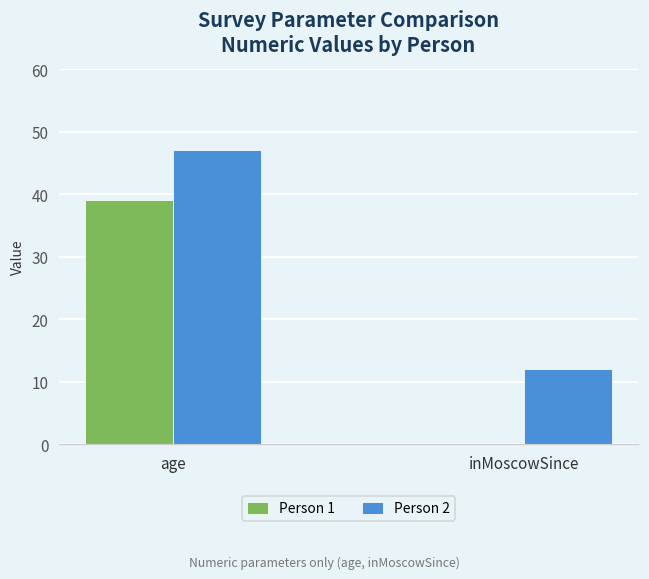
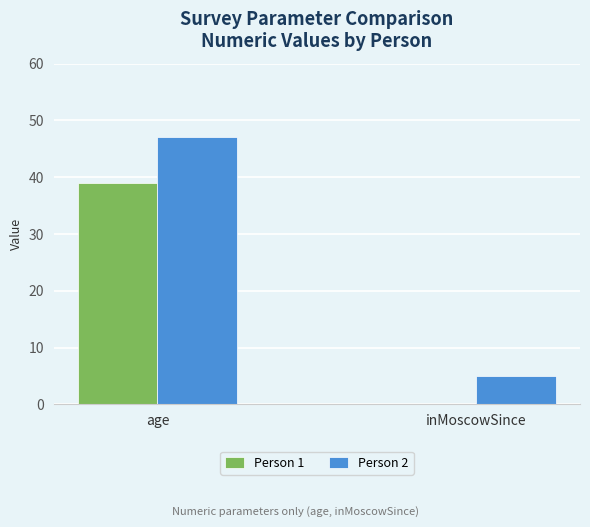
Person 2, inMoscowSince: 12 -> 5
